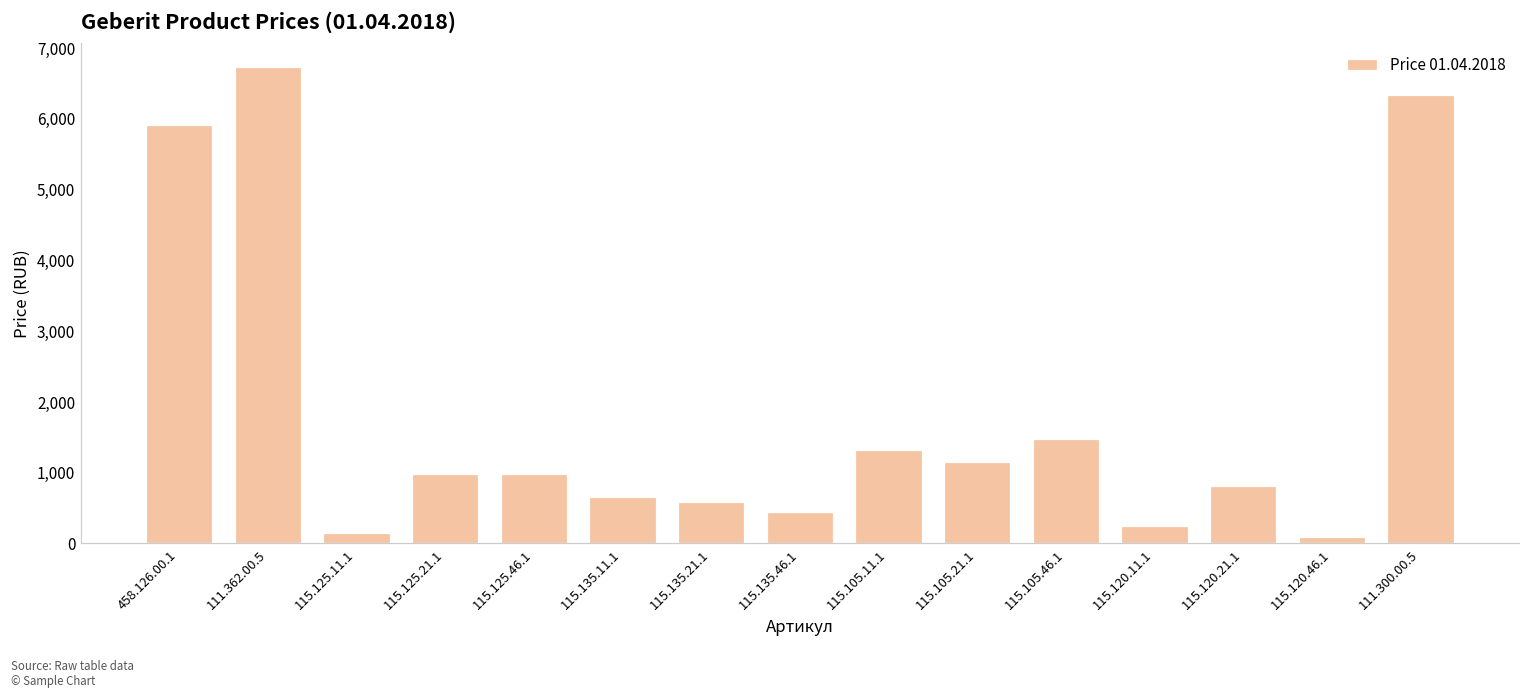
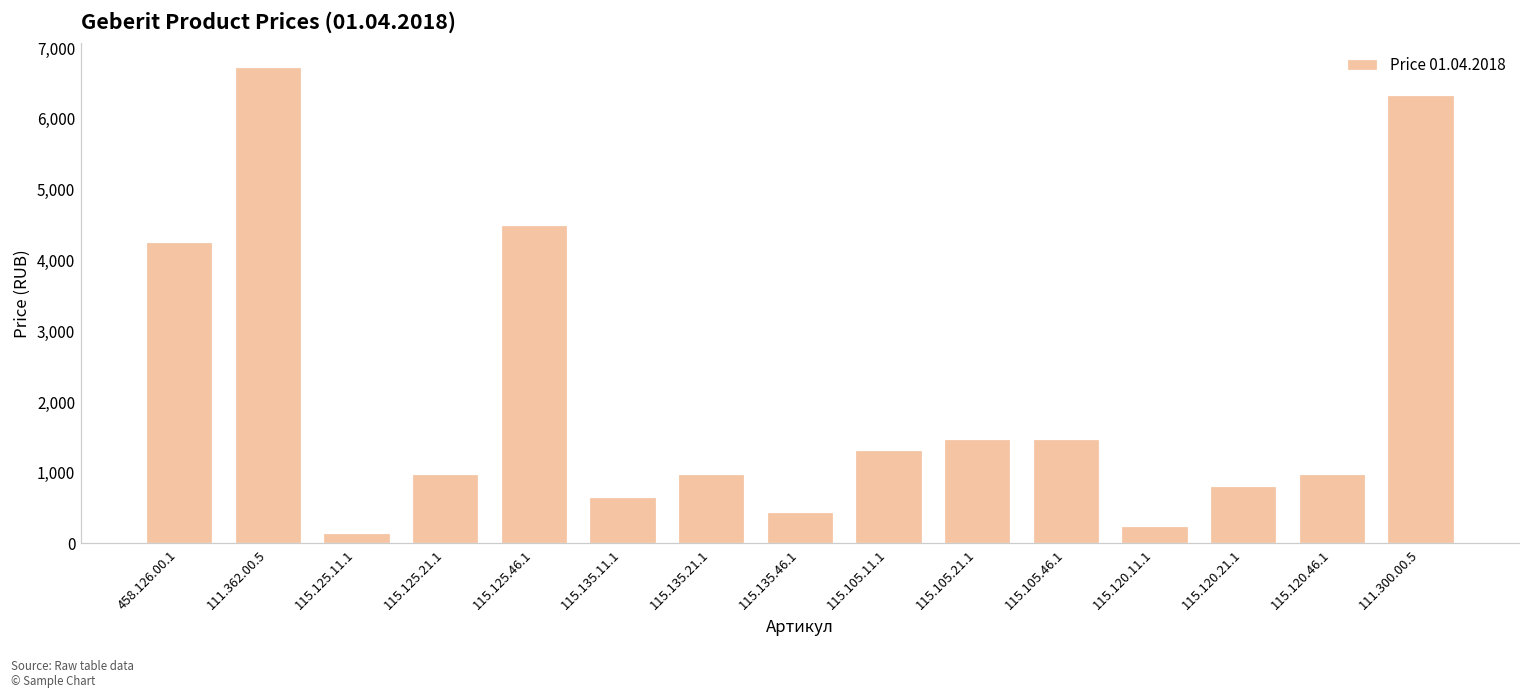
458.126.00.1: 5,900 -> 4,200
115.125.46.1: 1,000 -> 4,500
115.135.21.1: 600 -> 1,000
115.105.21.1: 1,200 -> 1,500
115.120.46.1: 100 -> 1,000
